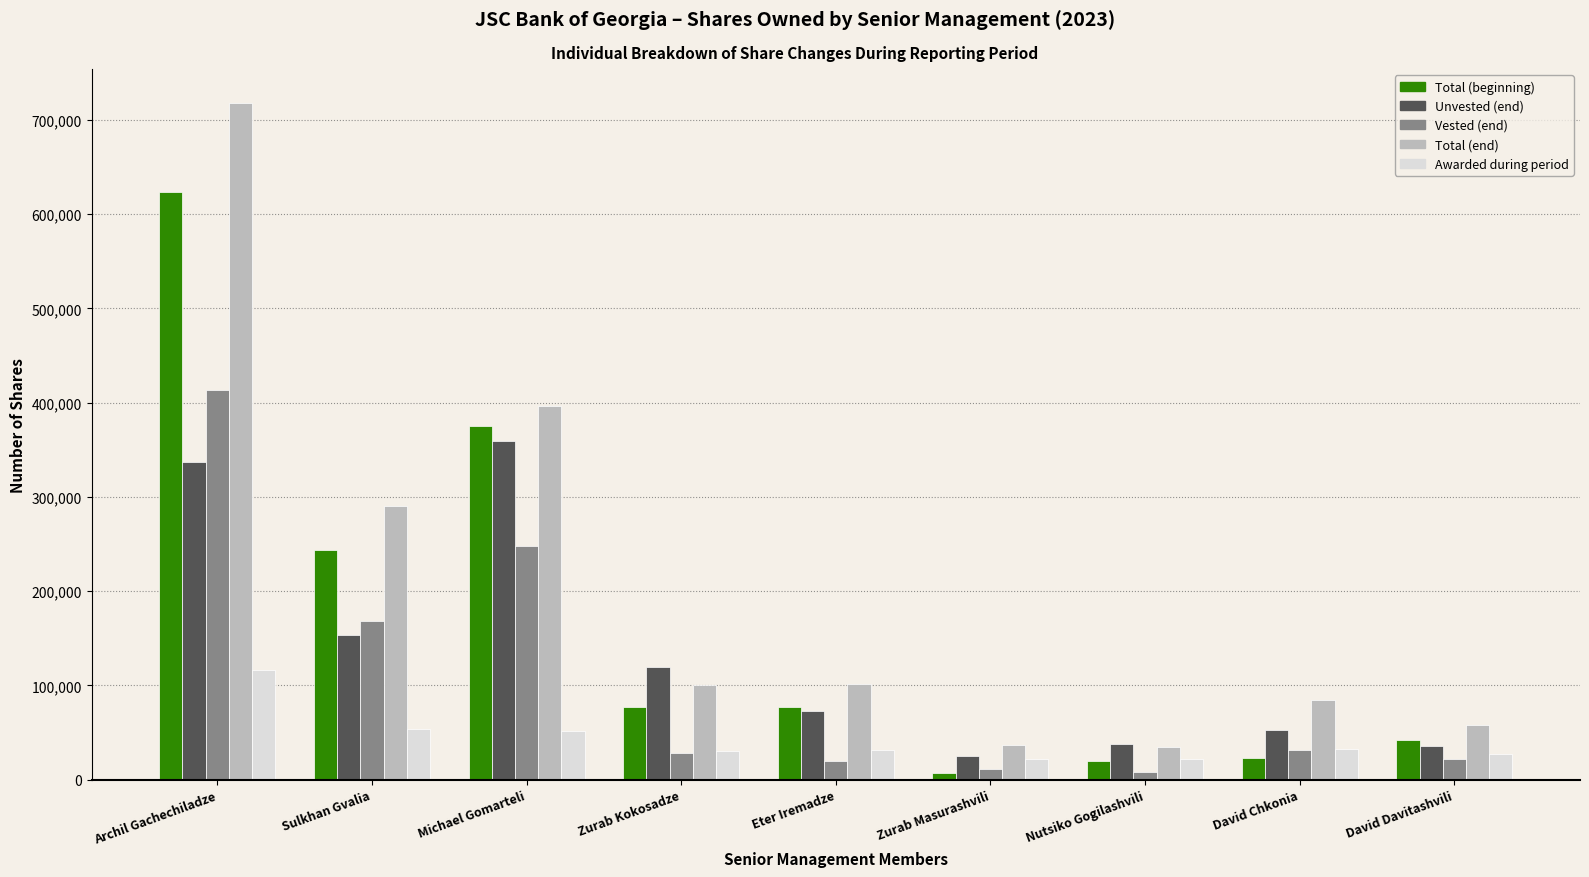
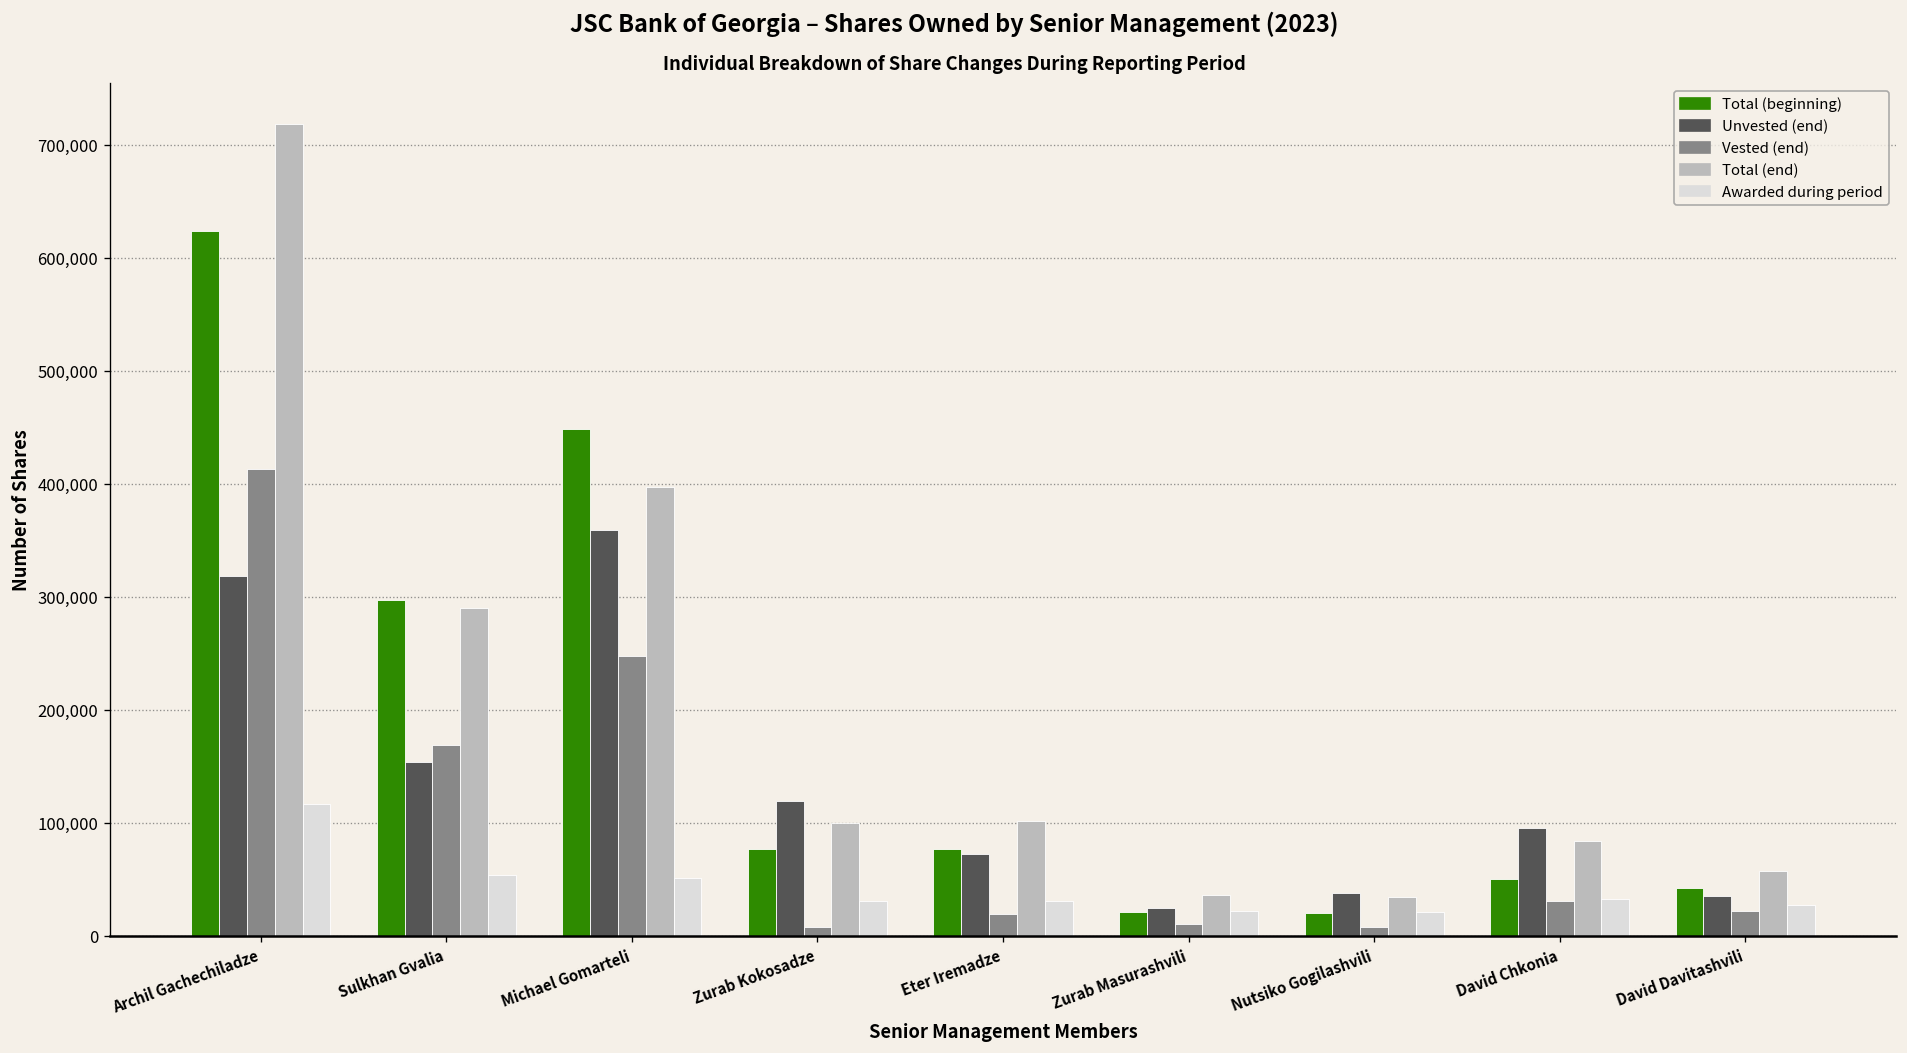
Unvested (end), Archil Gachechiladze: 340,000 -> 320,000
Total (beginning), Sulkhan Gvalia: 240,000 -> 300,000
Total (beginning), Michael Gomarteli: 380,000 -> 450,000
Vested (end), Zurab Kokosadze: 30,000 -> 10,000
Total (beginning), Zurab Masurashvili: 10,000 -> 20,000
Total (beginning), David Chkonia: 20,000 -> 50,000
Unvested (end), David Chkonia: 50,000 -> 100,000
